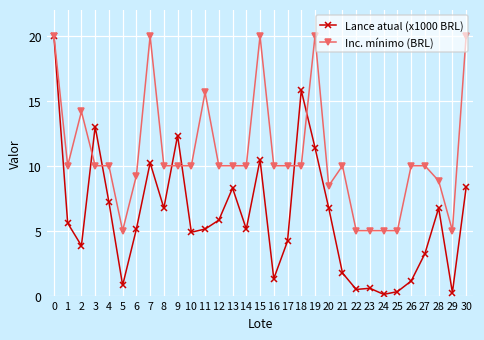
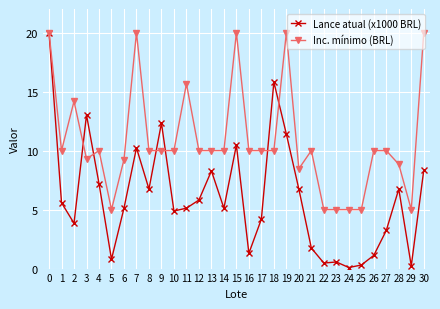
Inc. mínimo (BRL), 3: 10.0 -> 9.3
